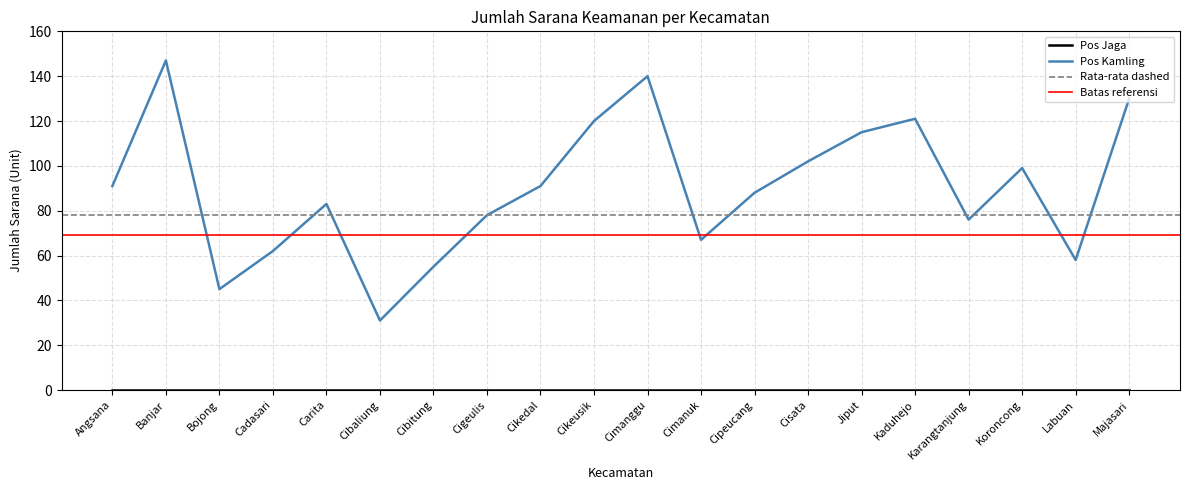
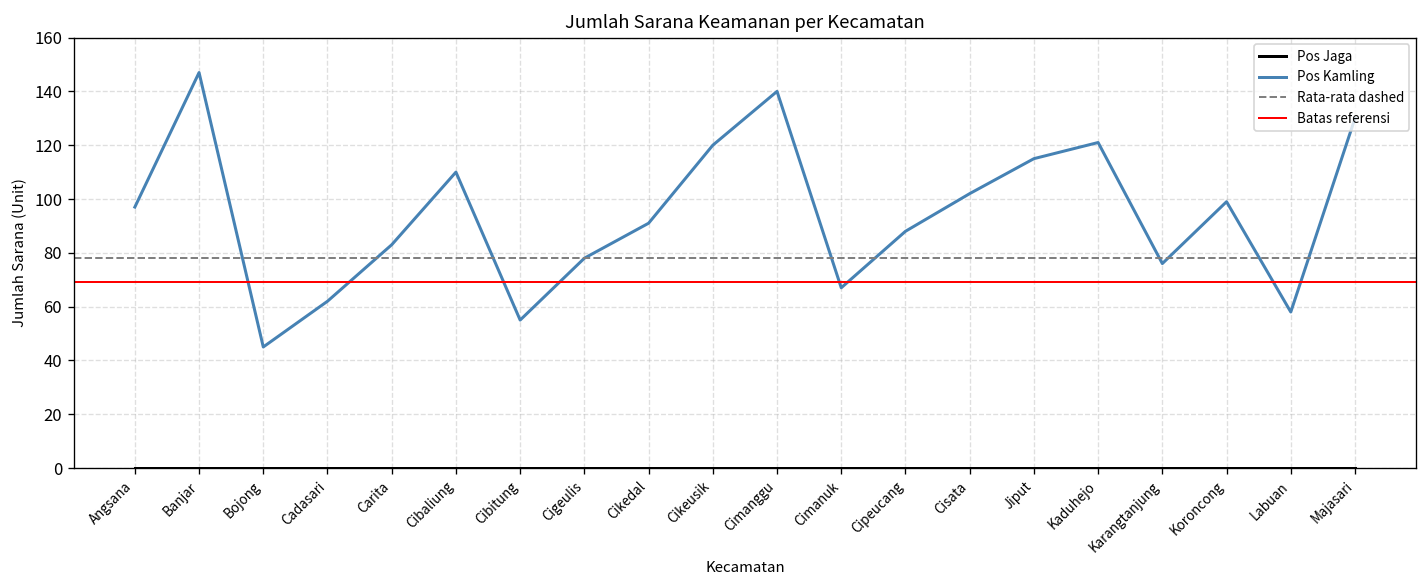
Pos Kamling, Angsana: 91 -> 97
Pos Kamling, Cibaliung: 31 -> 110
